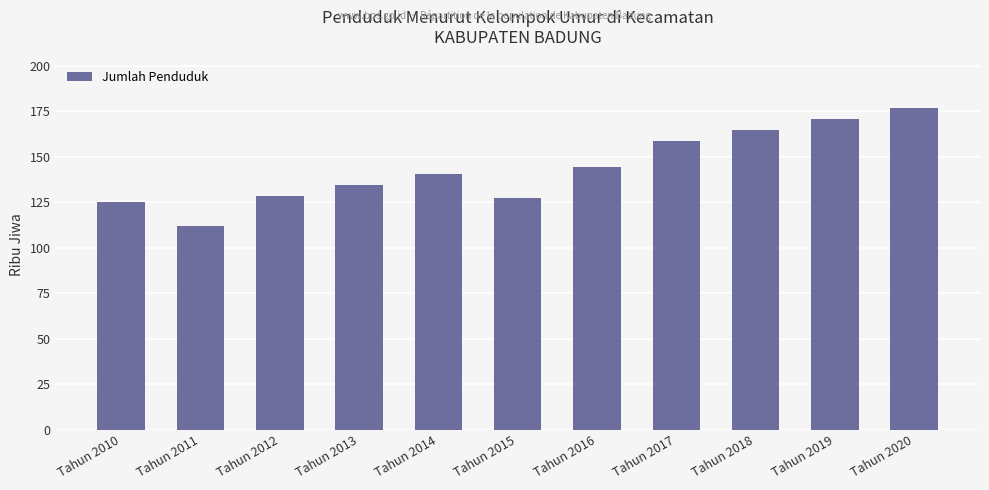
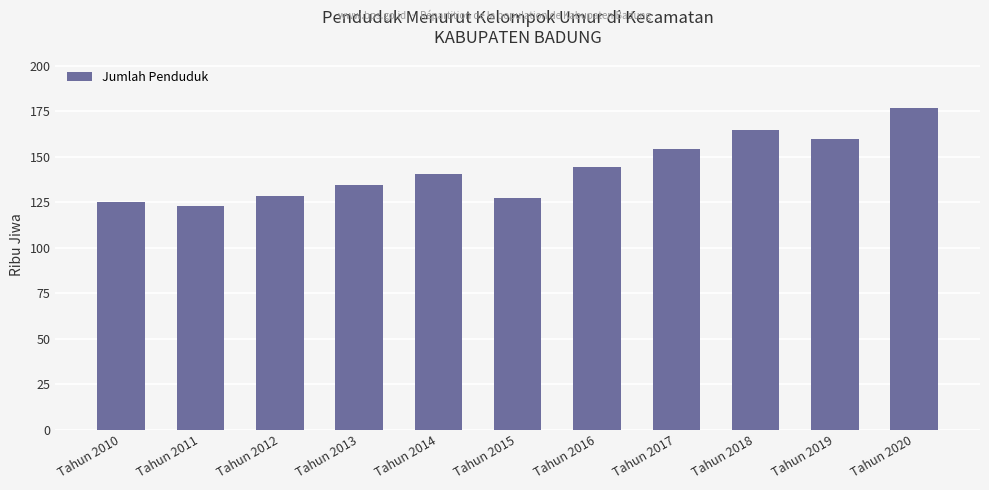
Tahun 2011: 112 -> 123
Tahun 2017: 159 -> 154
Tahun 2019: 171 -> 160
